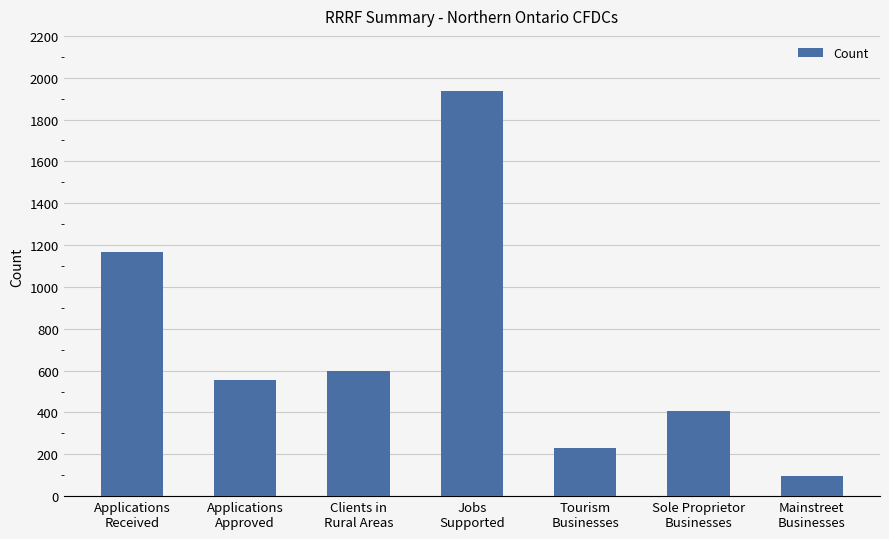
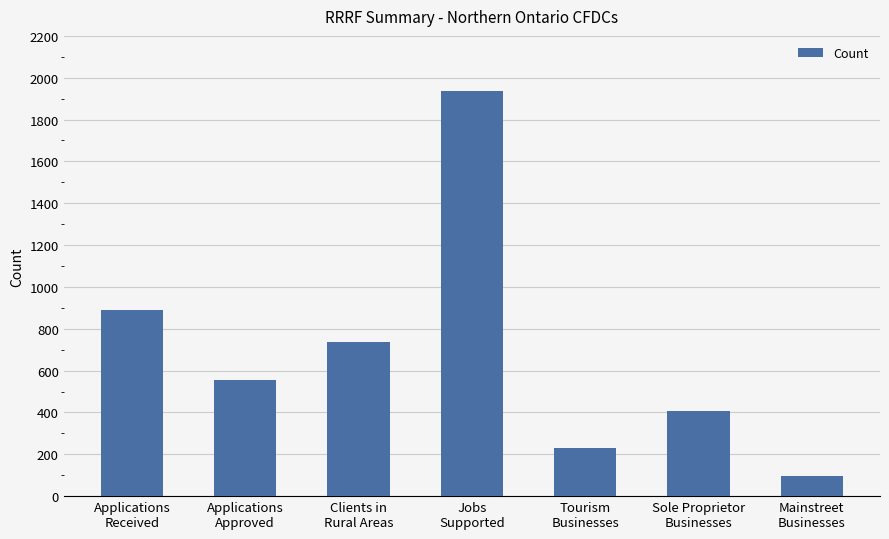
Applications Received: 1170 -> 890
Clients in Rural Areas: 600 -> 740
